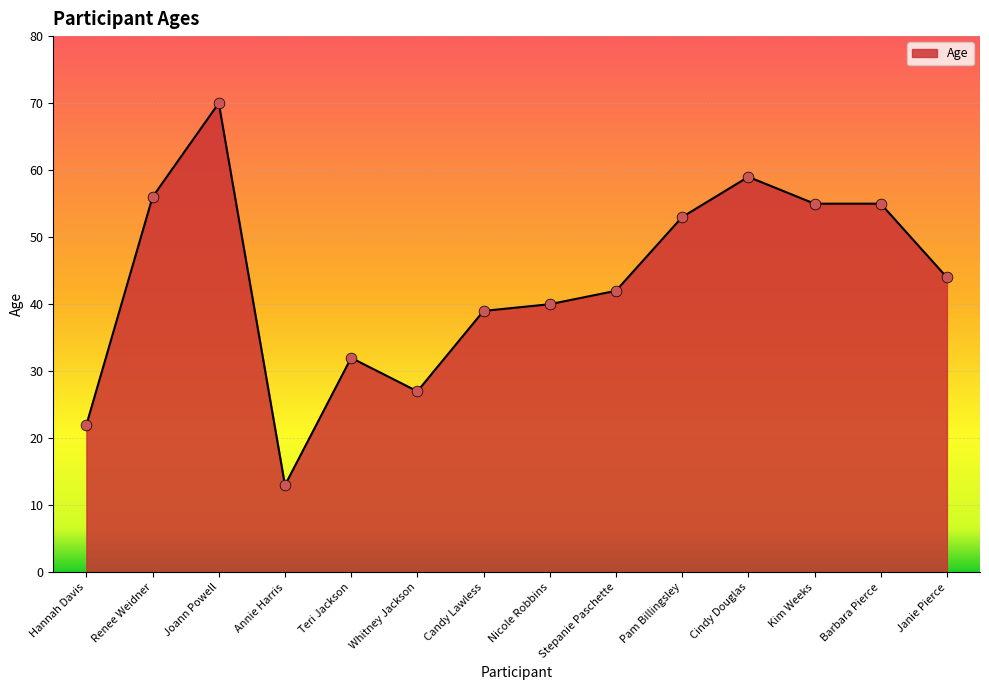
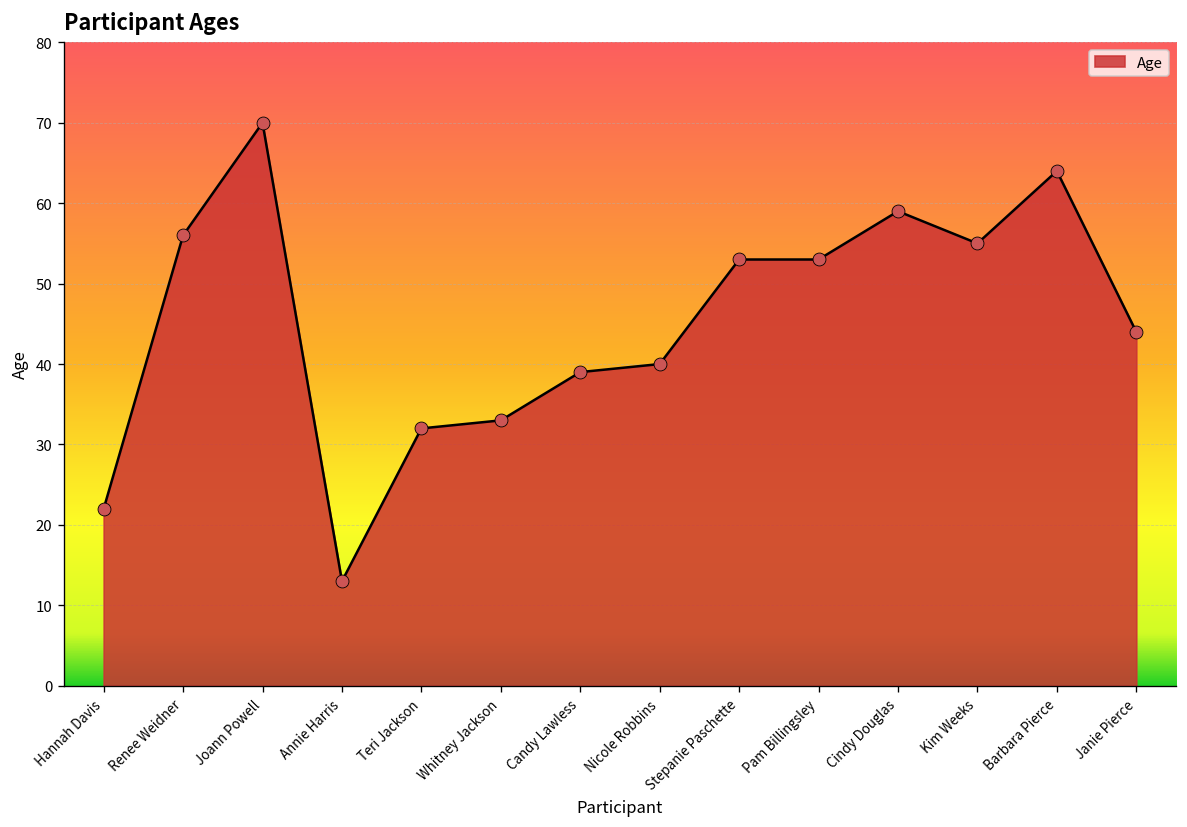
Whitney Jackson: 27 -> 33
Stepanie Paschette: 42 -> 53
Barbara Pierce: 55 -> 64
